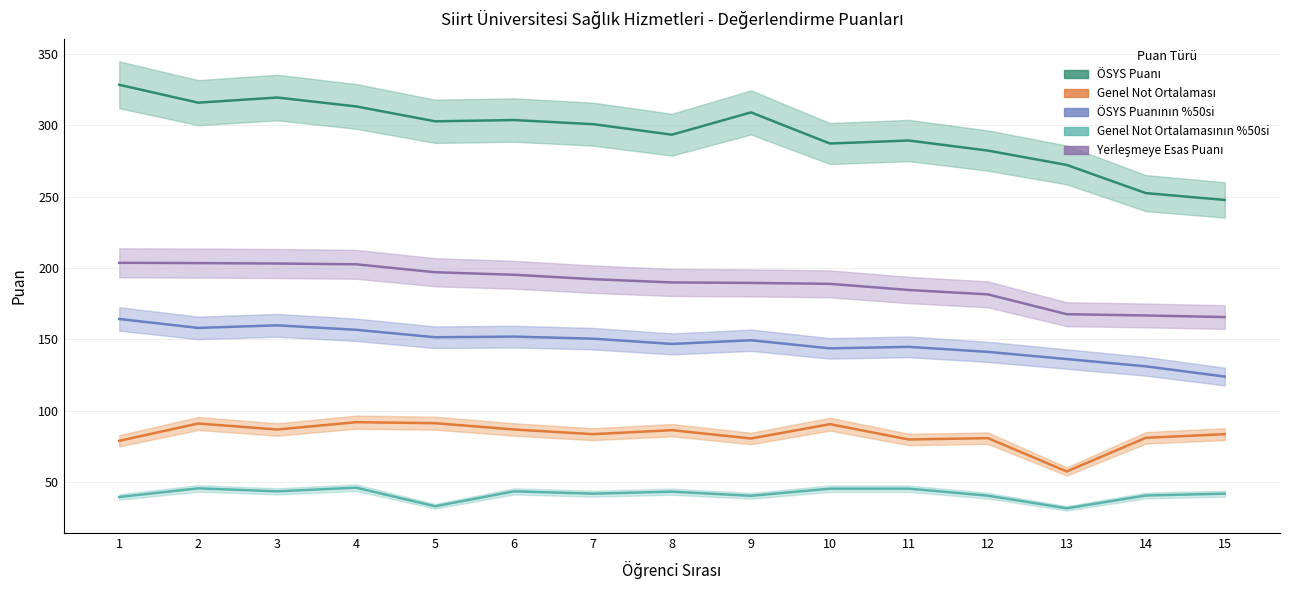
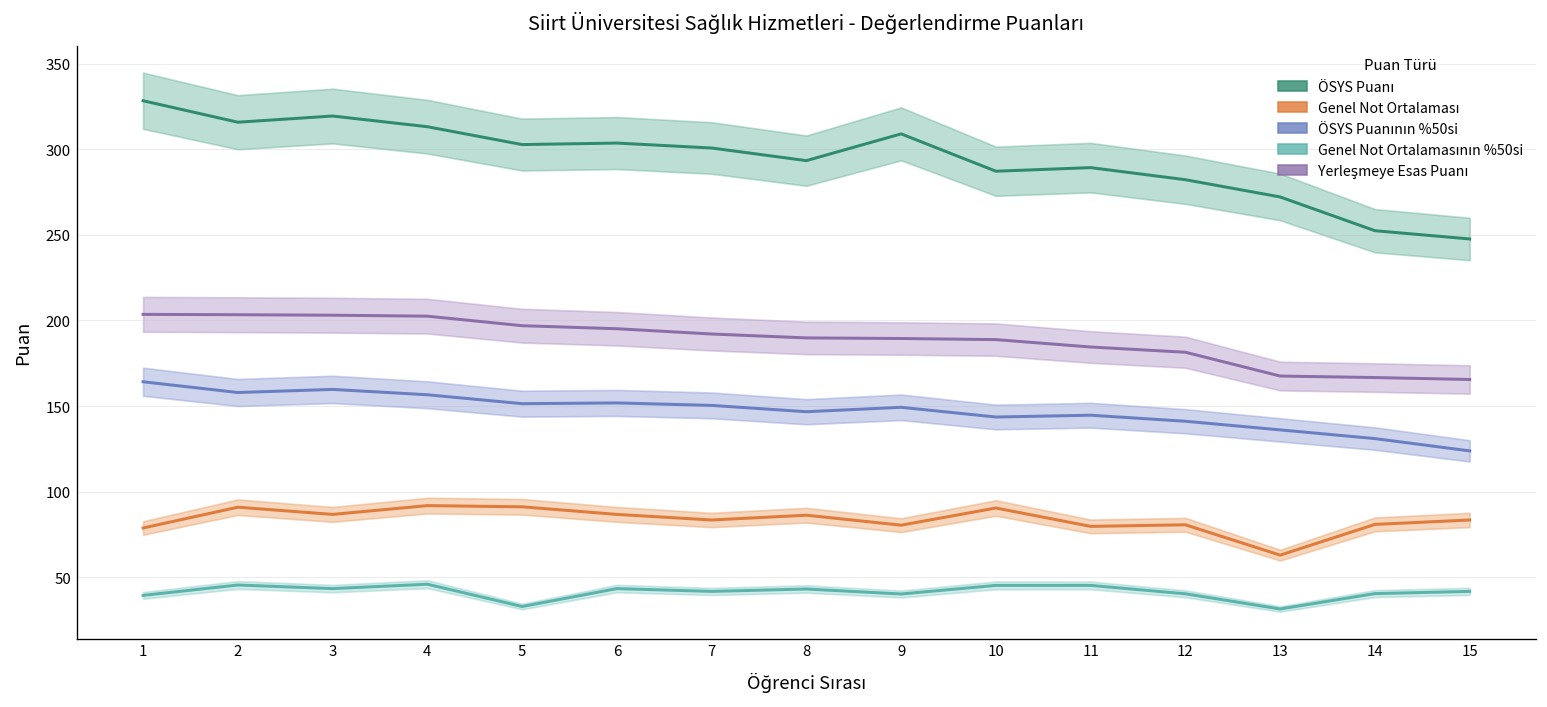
Genel Not Ortalaması, 13: 57 -> 63
